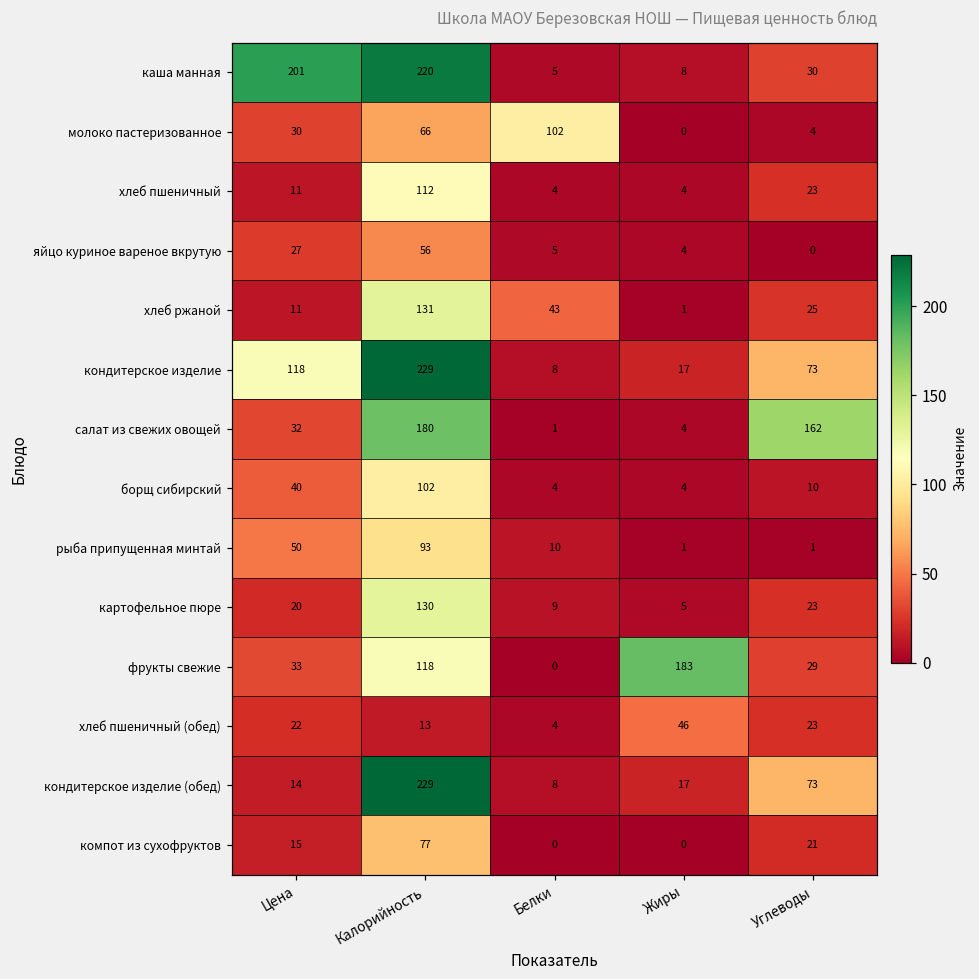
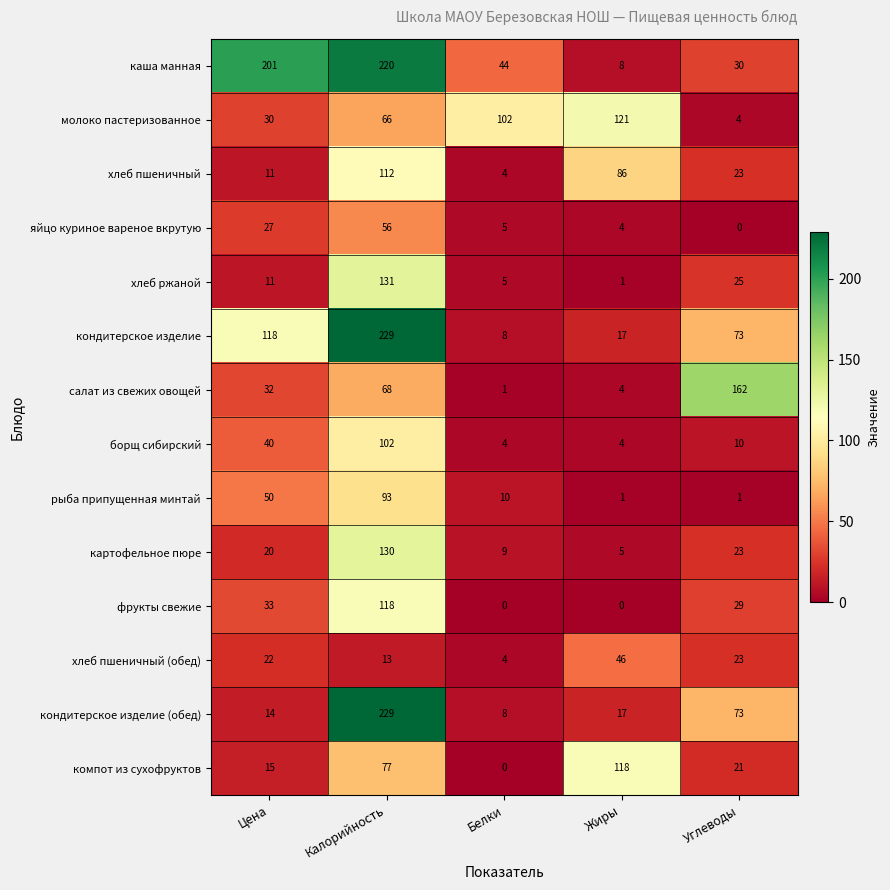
каша манная, Белки: 5 -> 44
молоко пастеризованное, Жиры: 0 -> 121
хлеб пшеничный, Жиры: 4 -> 86
хлеб ржаной, Белки: 43 -> 5
салат из свежих овощей, Калорийность: 180 -> 68
фрукты свежие, Жиры: 183 -> 0
компот из сухофруктов, Жиры: 0 -> 118
